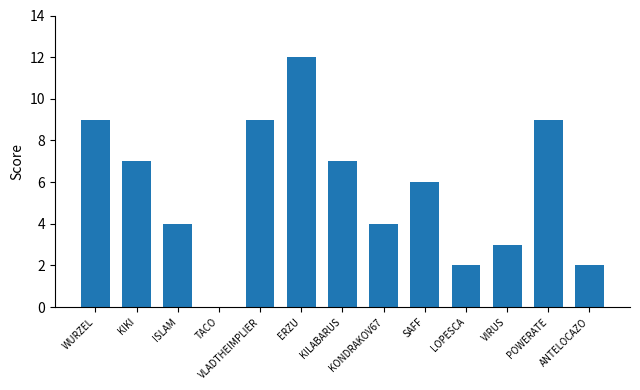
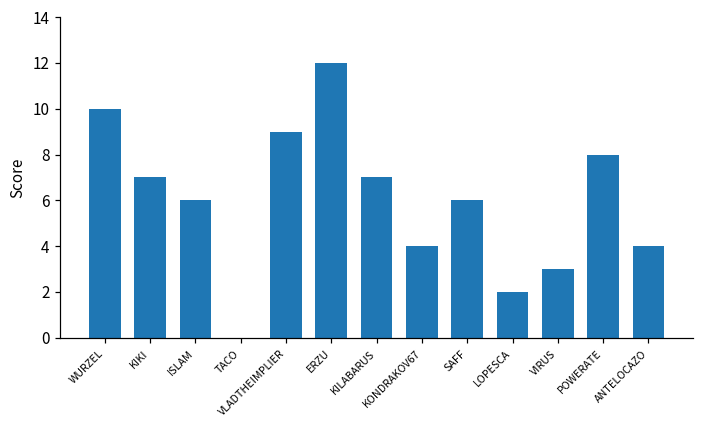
WURZEL: 9 -> 10
ISLAM: 4 -> 6
POWERATE: 9 -> 8
ANTELOCAZO: 2 -> 4
